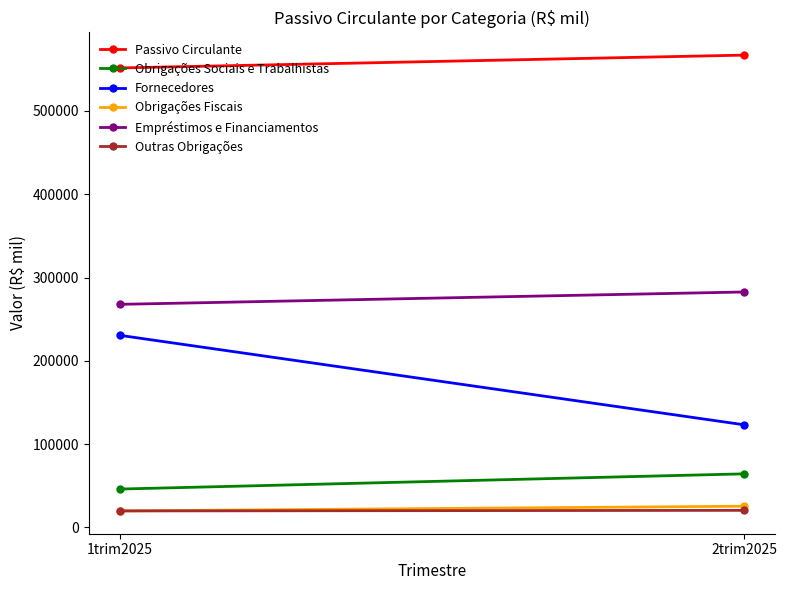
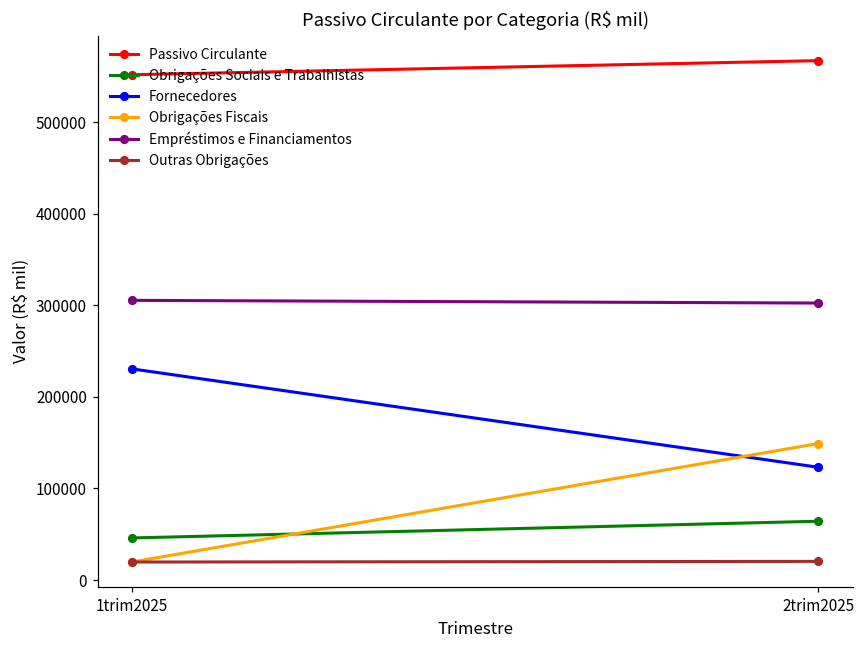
Empréstimos e Financiamentos, 1trim2025: 270000 -> 310000
Obrigações Fiscais, 2trim2025: 30000 -> 150000
Empréstimos e Financiamentos, 2trim2025: 280000 -> 300000
